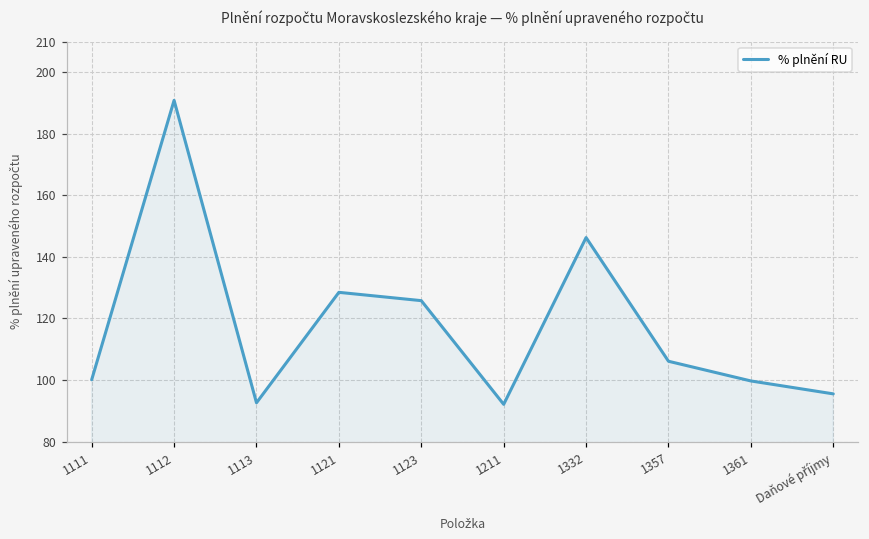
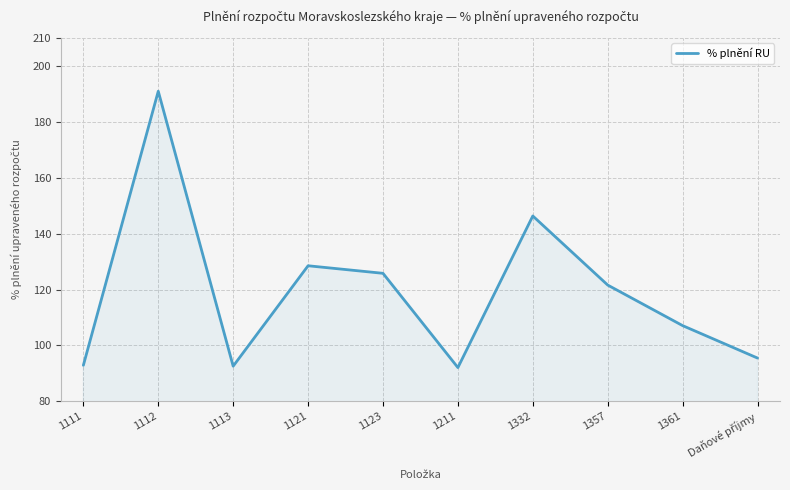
1111: 100 -> 93
1357: 106 -> 122
1361: 100 -> 107
